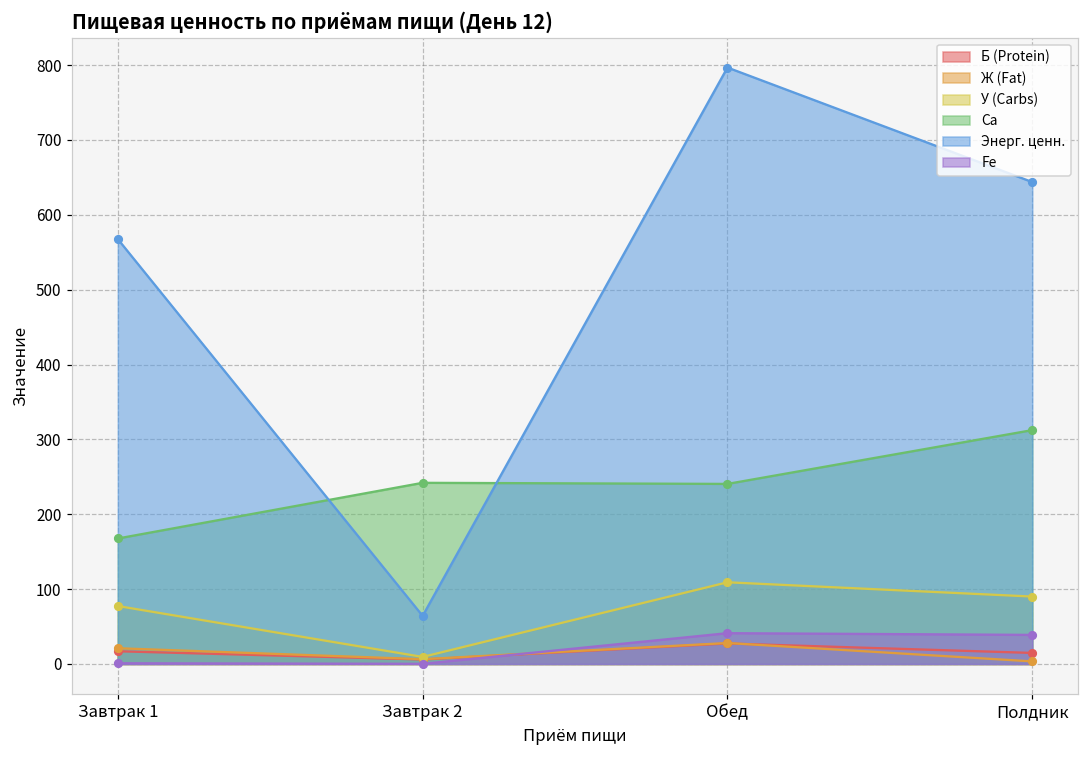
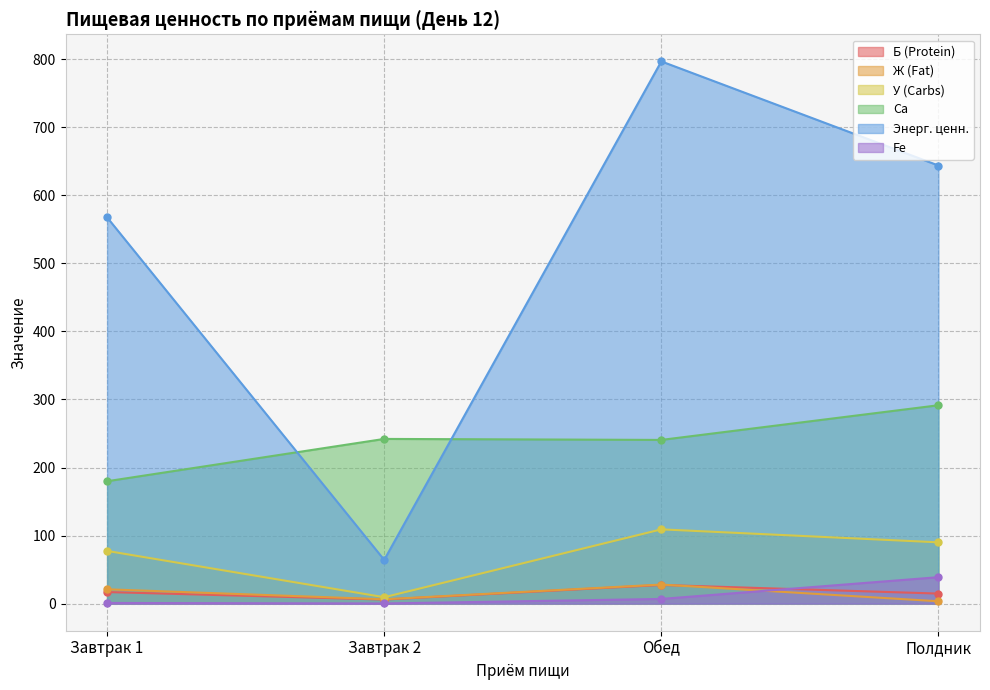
Ca, Завтрак 1: 170 -> 180
Fe, Обед: 40 -> 10
Ca, Полдник: 310 -> 290
